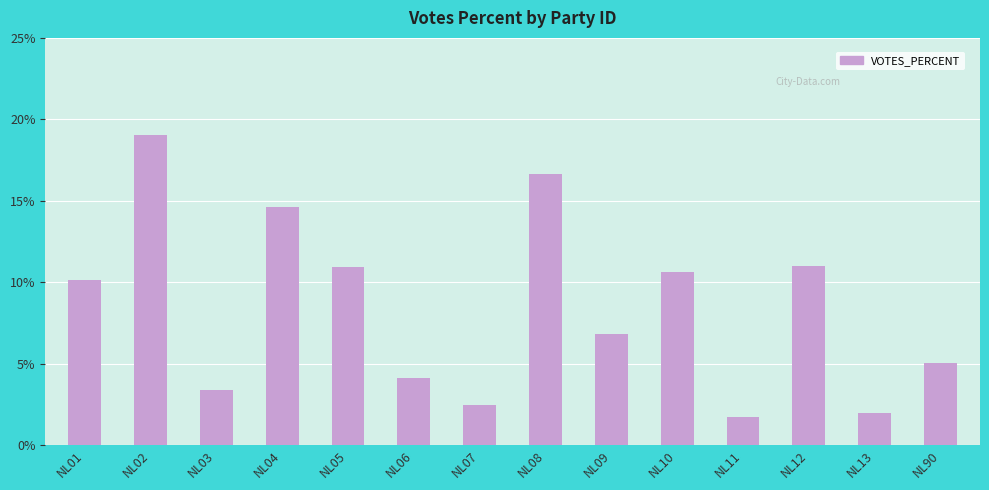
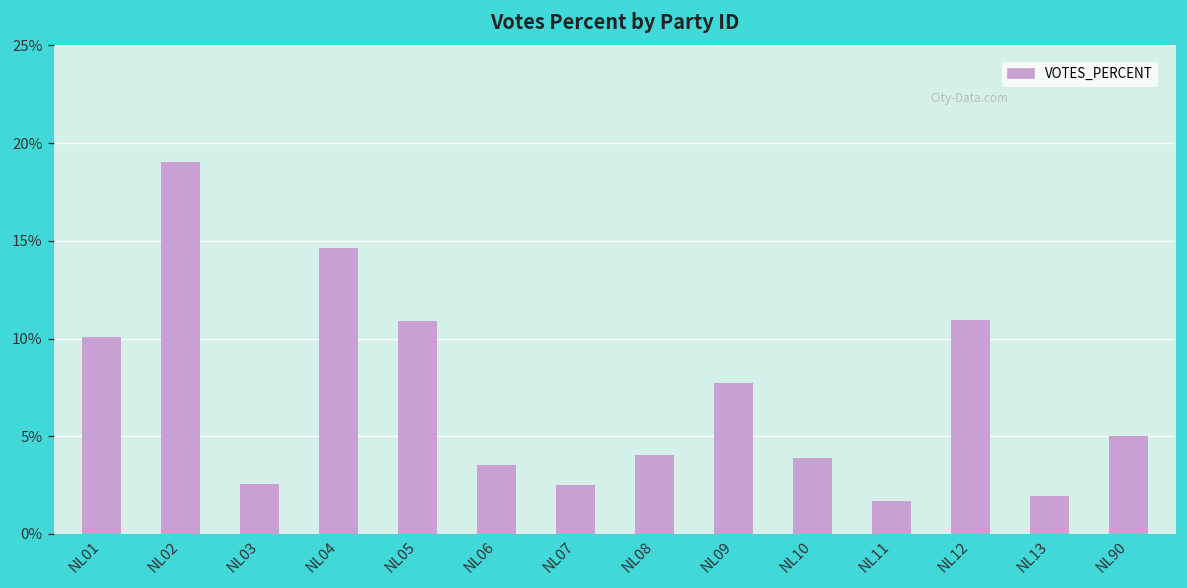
NL03: 3.4% -> 2.6%
NL06: 4.1% -> 3.5%
NL08: 16.6% -> 4.0%
NL09: 6.8% -> 7.7%
NL10: 10.6% -> 3.9%
